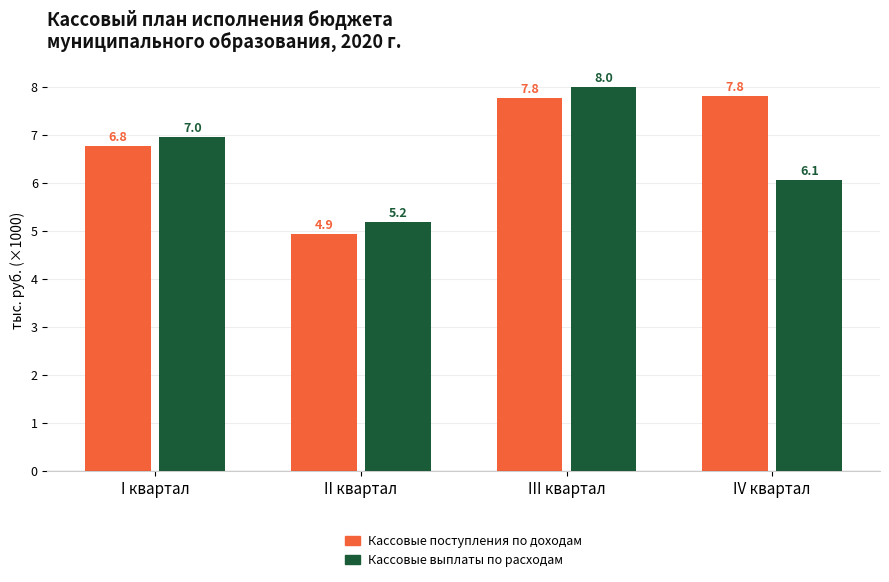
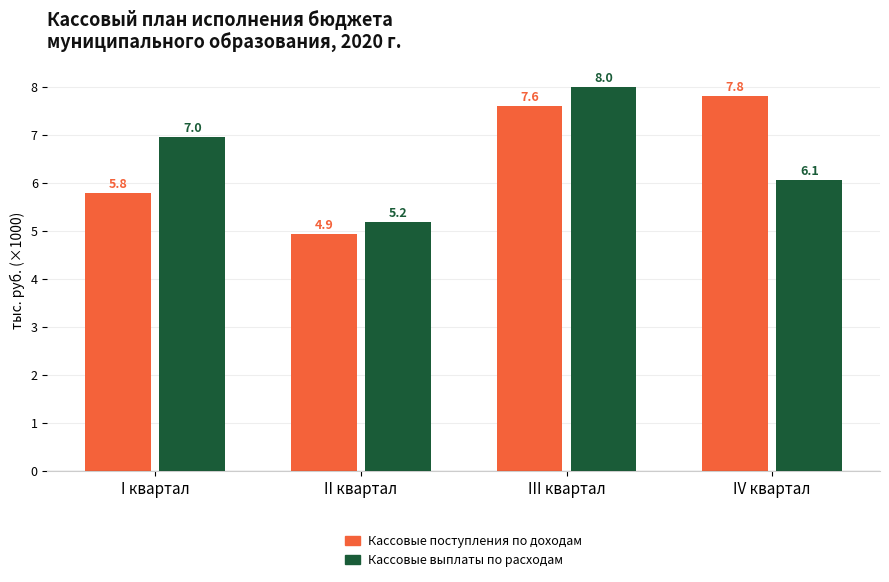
Кассовые поступления по доходам, I квартал: 6.8 -> 5.8
Кассовые поступления по доходам, III квартал: 7.8 -> 7.6
